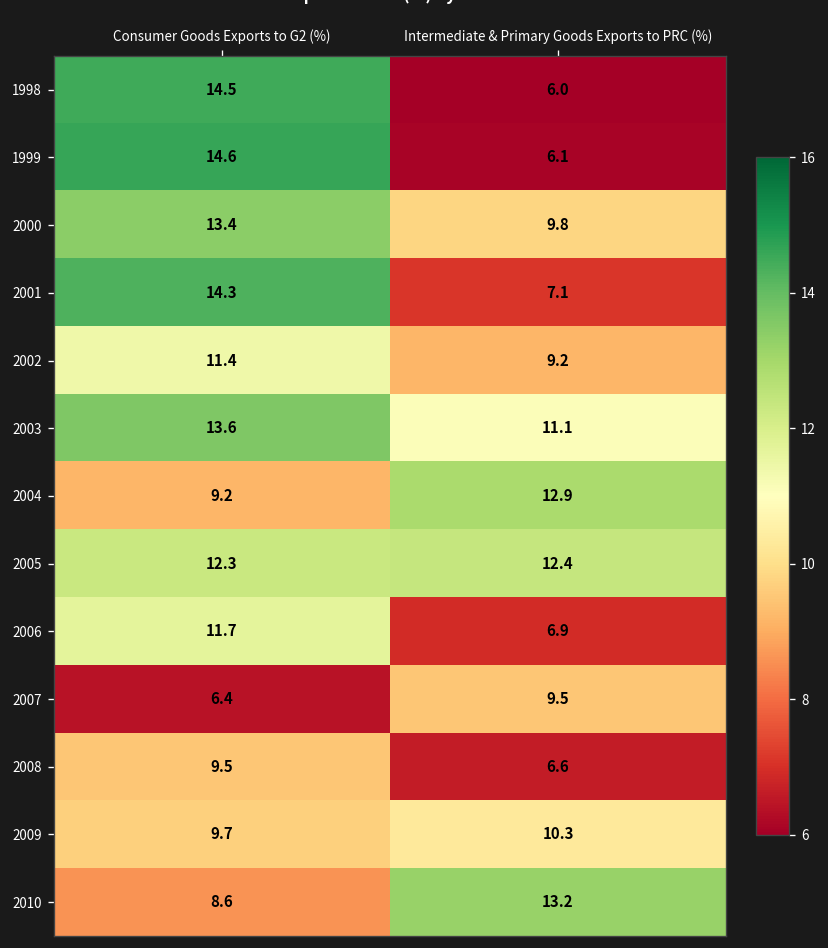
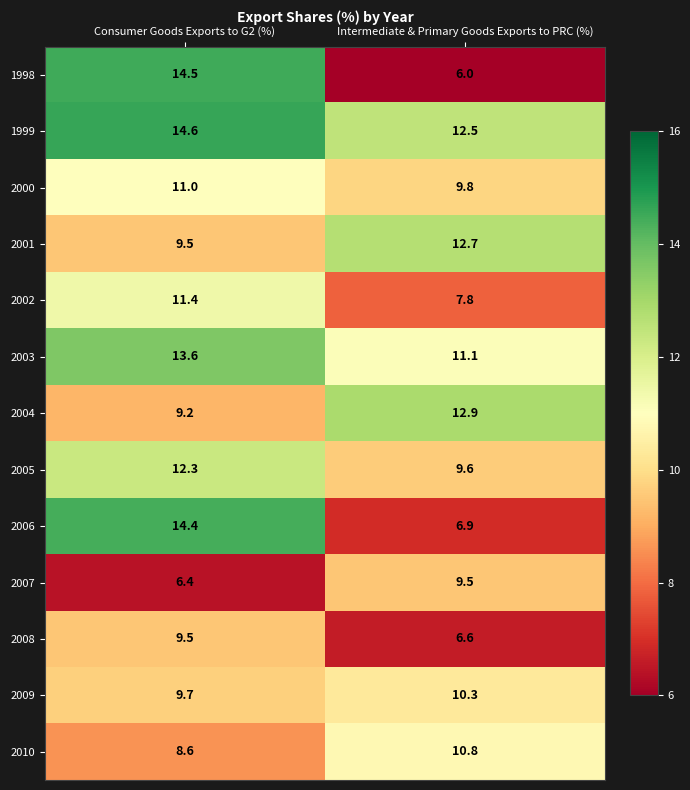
1999, Intermediate & Primary Goods Exports to PRC (%): 6.1 -> 12.5
2000, Consumer Goods Exports to G2 (%): 13.4 -> 11.0
2001, Consumer Goods Exports to G2 (%): 14.3 -> 9.5
2001, Intermediate & Primary Goods Exports to PRC (%): 7.1 -> 12.7
2002, Intermediate & Primary Goods Exports to PRC (%): 9.2 -> 7.8
2005, Intermediate & Primary Goods Exports to PRC (%): 12.4 -> 9.6
2006, Consumer Goods Exports to G2 (%): 11.7 -> 14.4
2010, Intermediate & Primary Goods Exports to PRC (%): 13.2 -> 10.8
